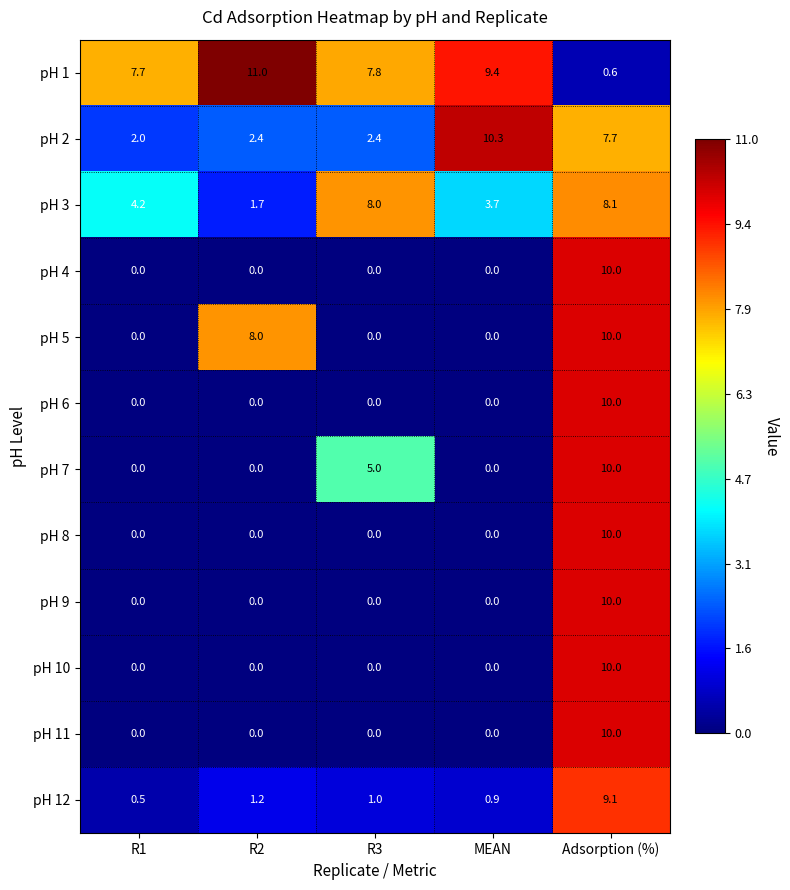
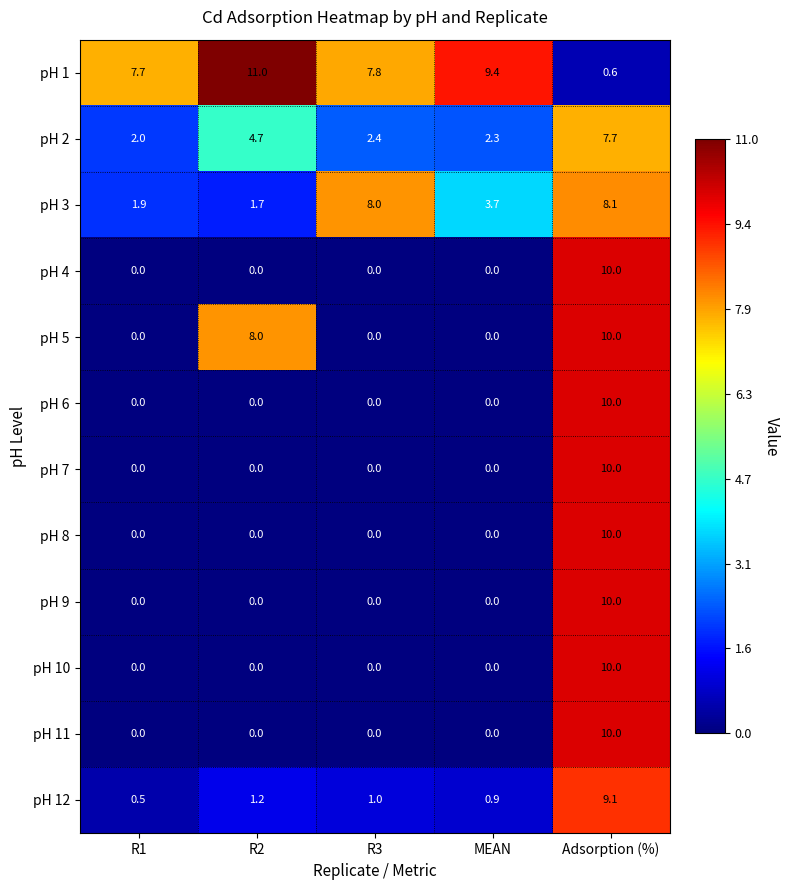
pH 2, R2: 2.4 -> 4.7
pH 2, MEAN: 10.3 -> 2.3
pH 3, R1: 4.2 -> 1.9
pH 7, R3: 5.0 -> 0.0
